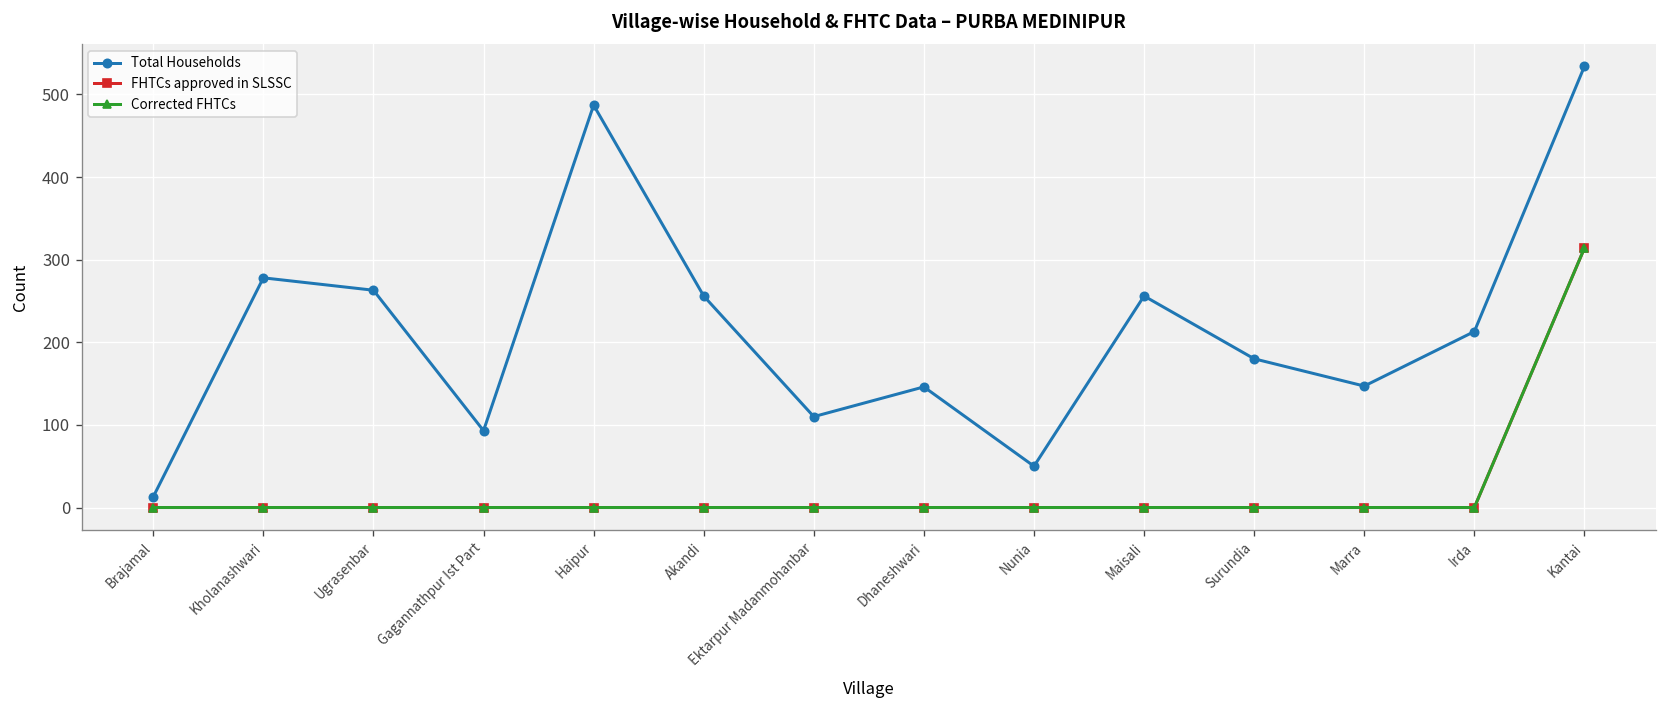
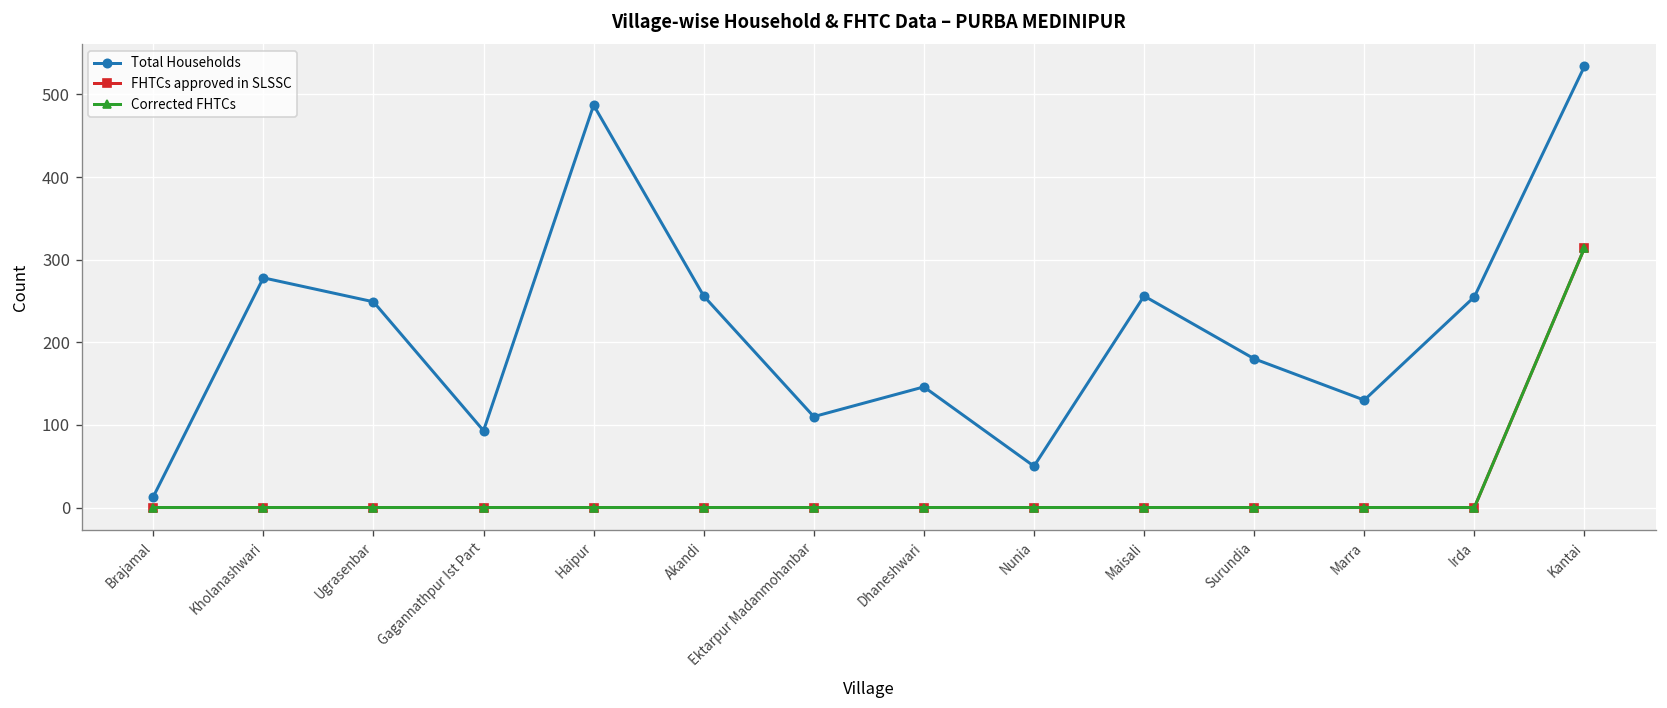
Total Households, Ugrasenbar: 260 -> 250
Total Households, Marra: 150 -> 130
Total Households, Irda: 210 -> 260
